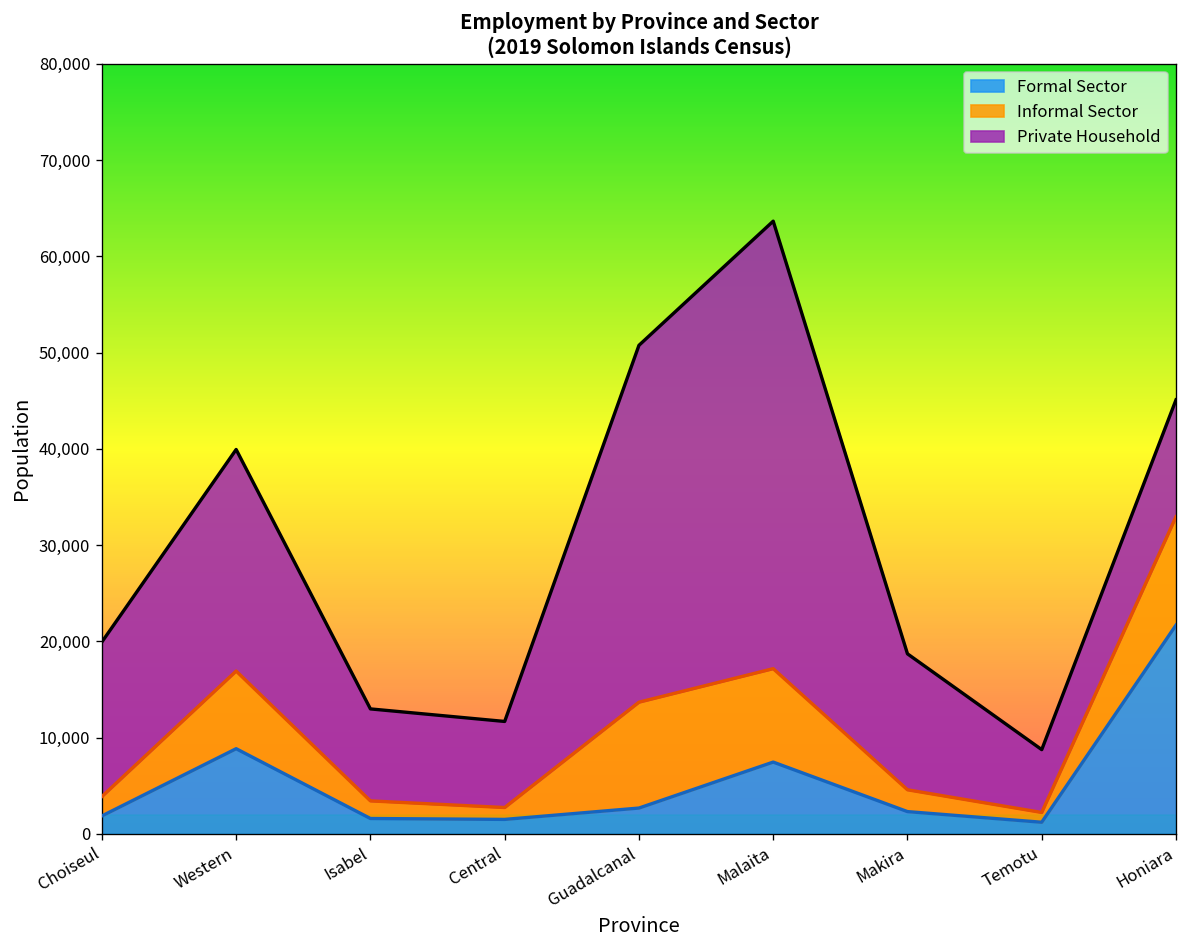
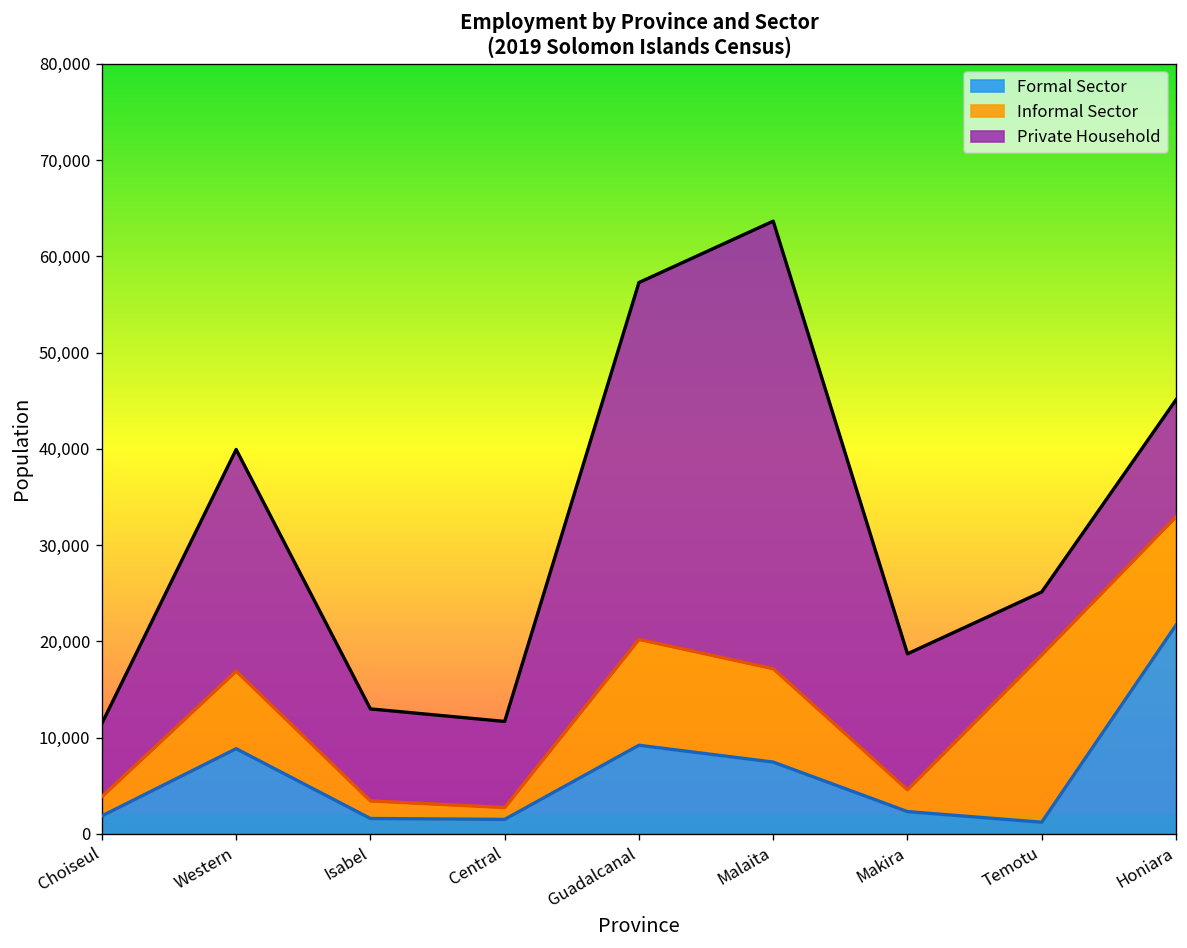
Private Household, Choiseul: 16,000 -> 8,000
Formal Sector, Guadalcanal: 3,000 -> 9,000
Informal Sector, Temotu: 1,000 -> 17,000
